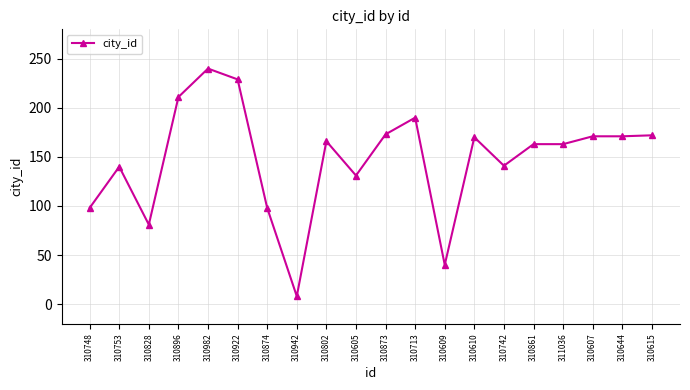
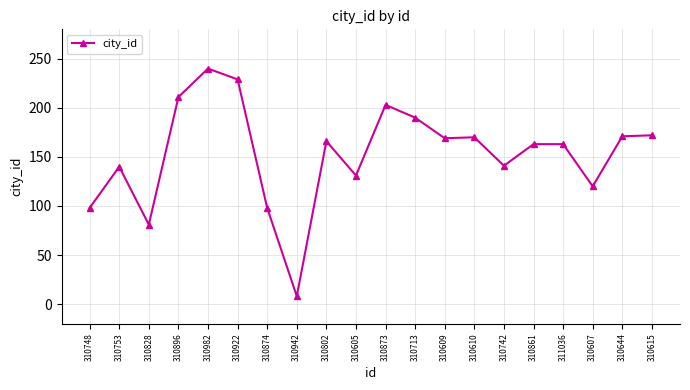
310873: 170 -> 200
310609: 40 -> 170
310607: 170 -> 120
